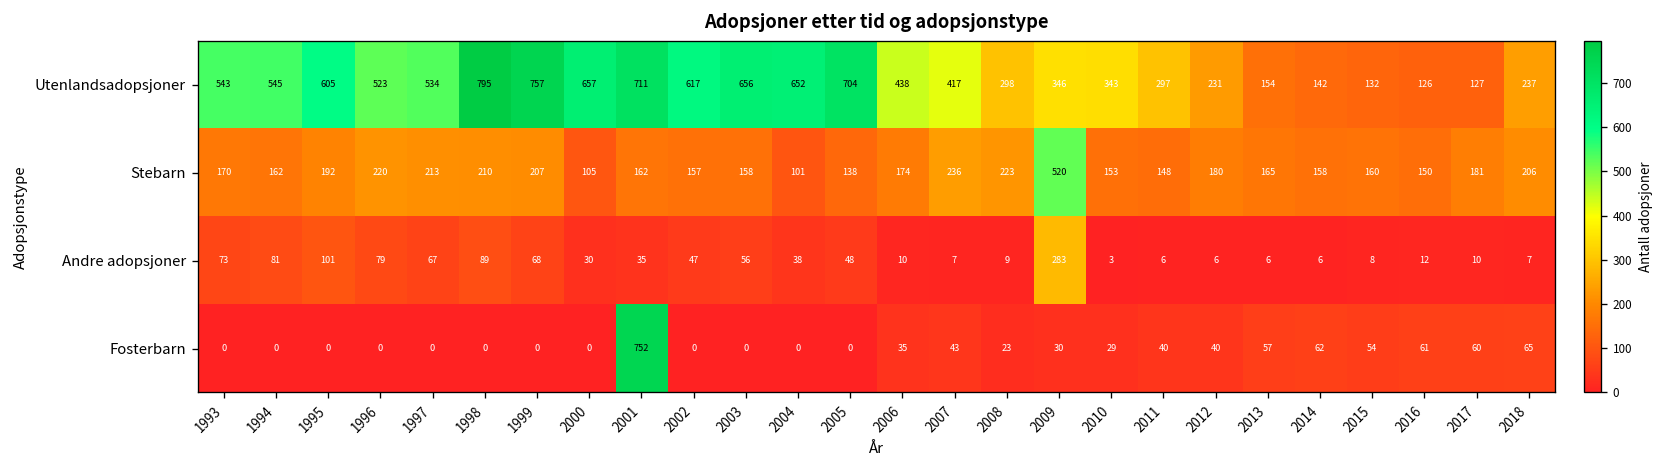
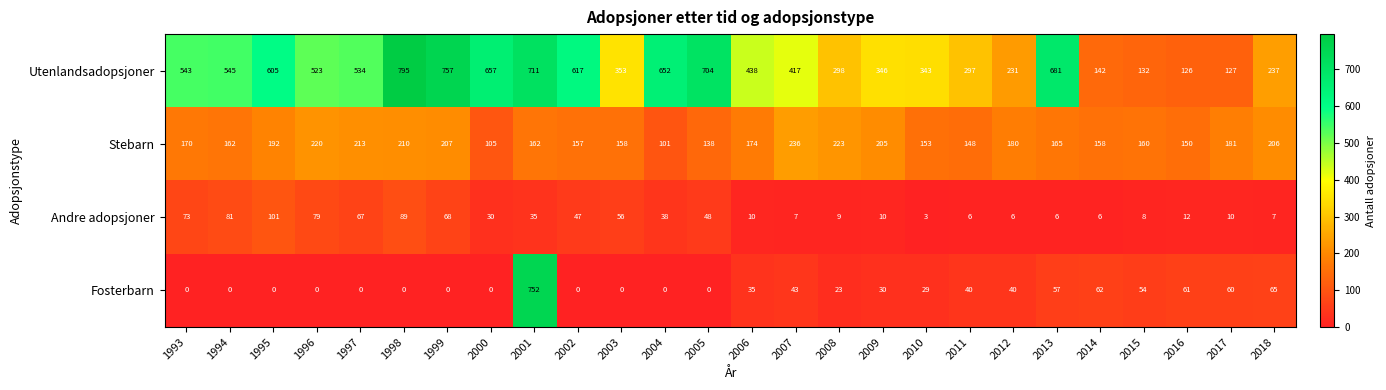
Utenlandsadopsjoner, 2003: 656 -> 353
Utenlandsadopsjoner, 2013: 154 -> 681
Stebarn, 2009: 520 -> 205
Andre adopsjoner, 2009: 283 -> 10
